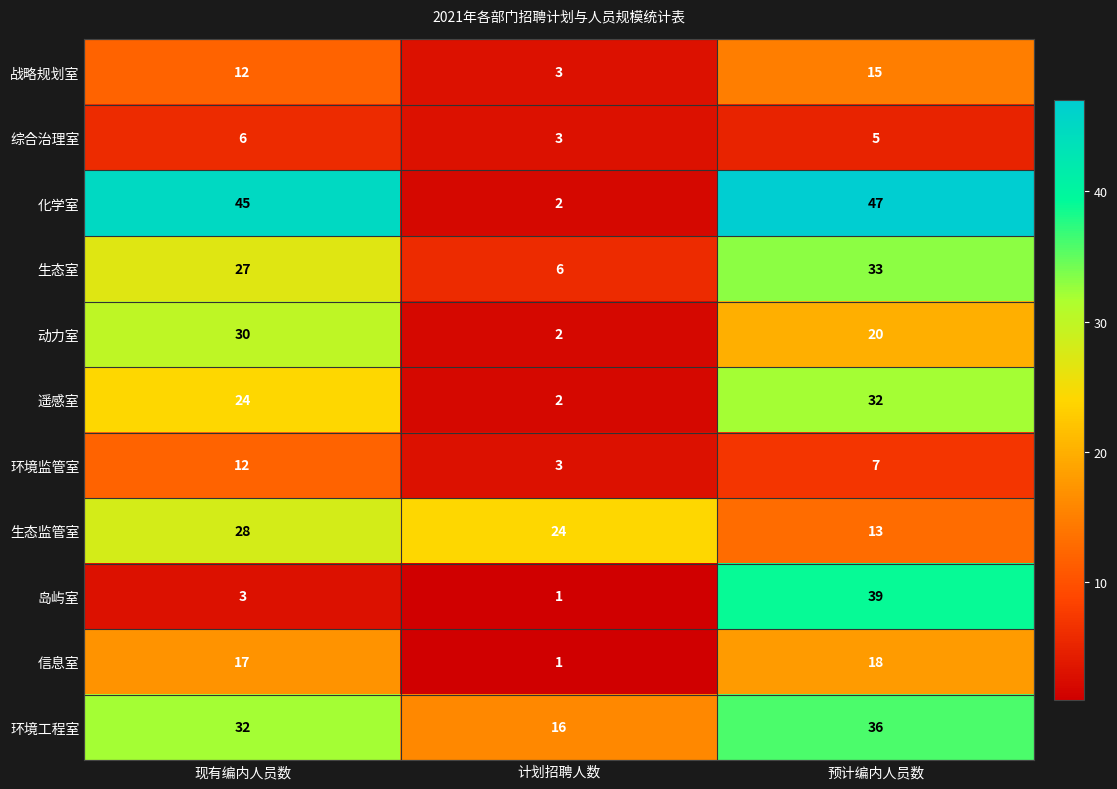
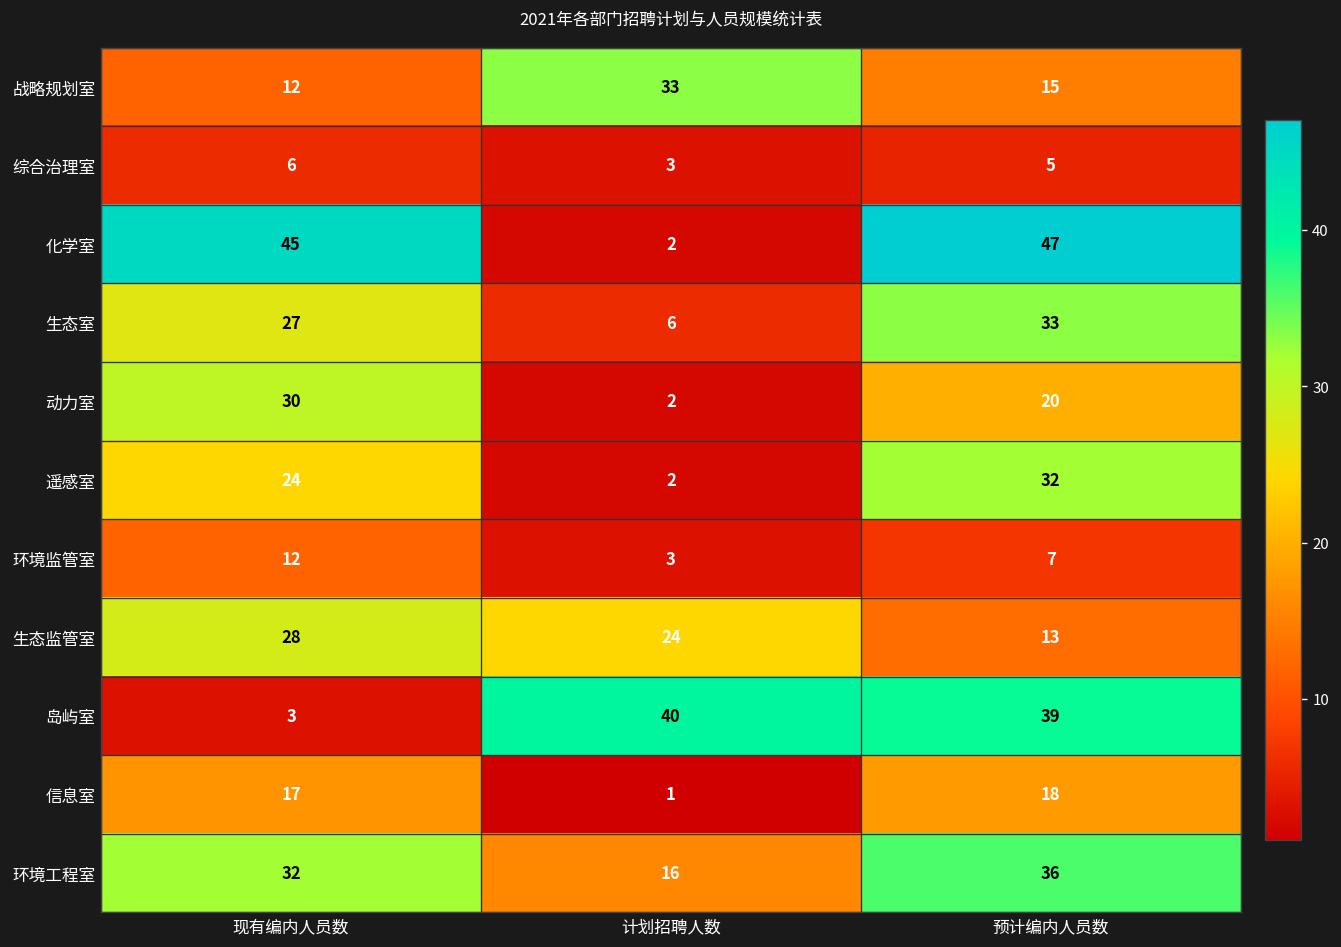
战略规划室, 计划招聘人数: 3 -> 33
岛屿室, 计划招聘人数: 1 -> 40
